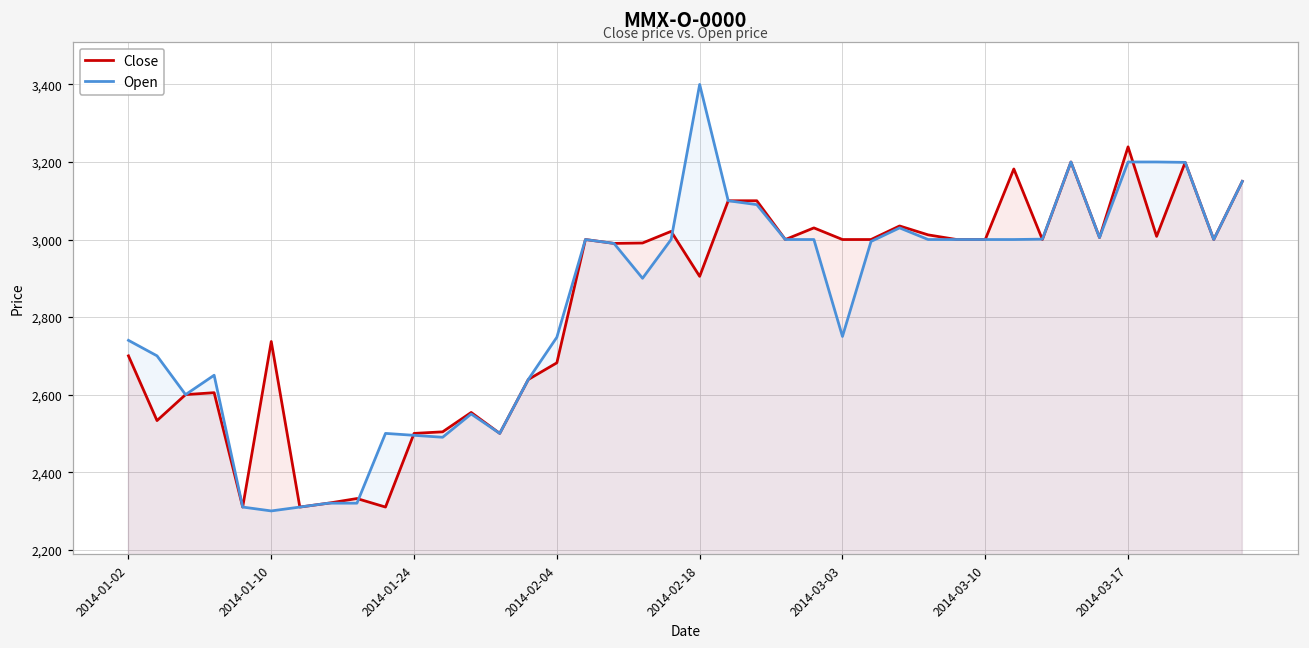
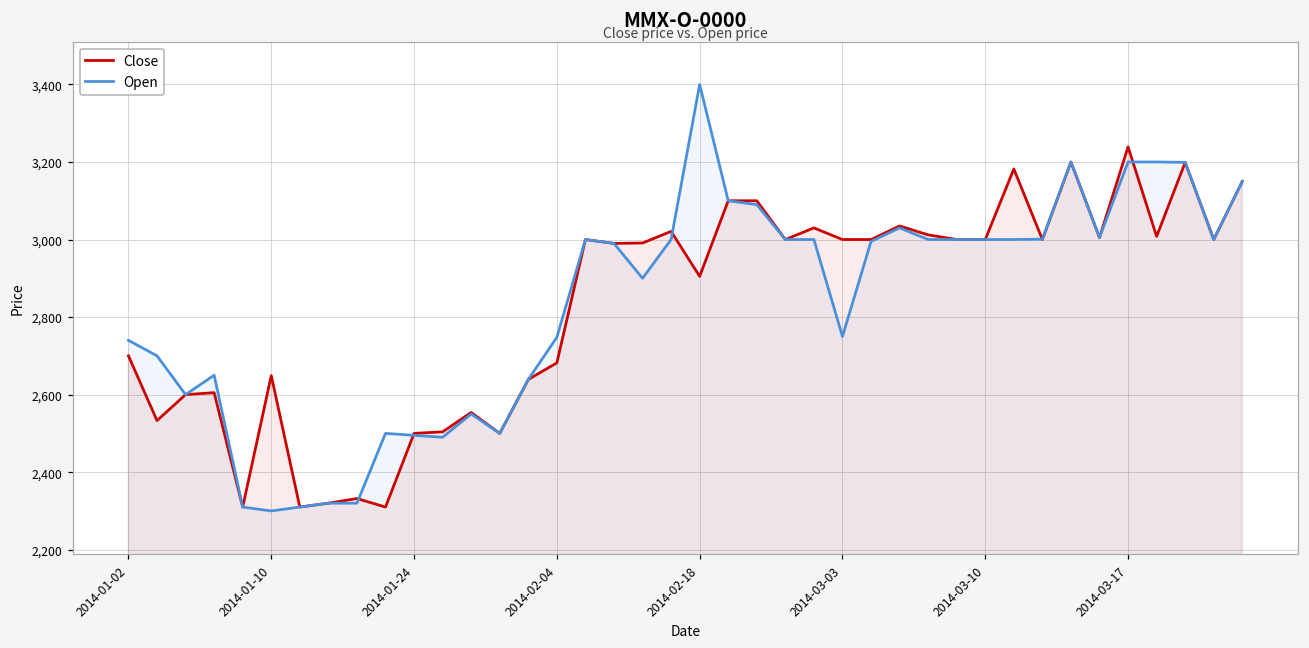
Close, 2014-01-10: 2,740 -> 2,650
